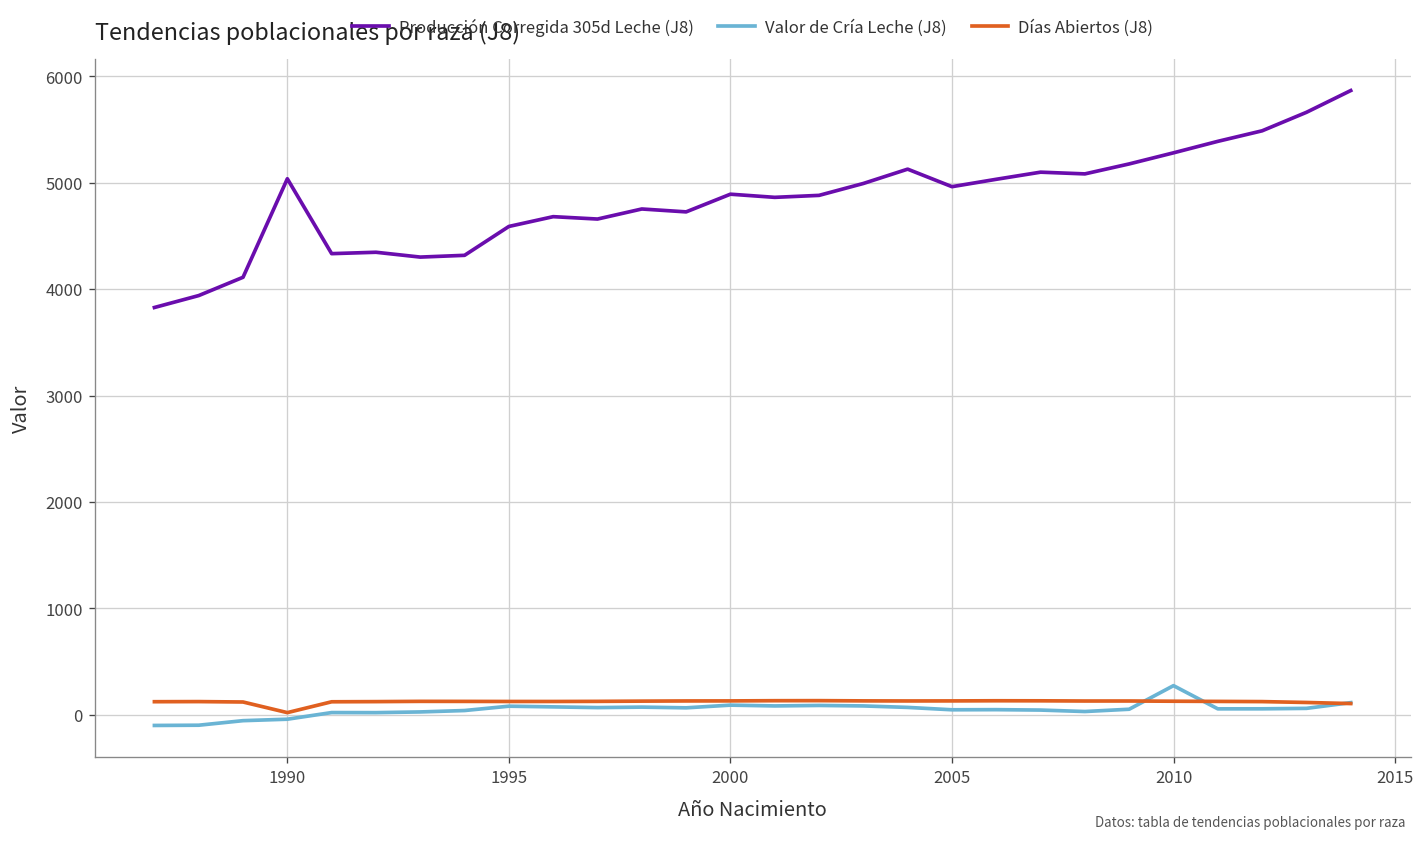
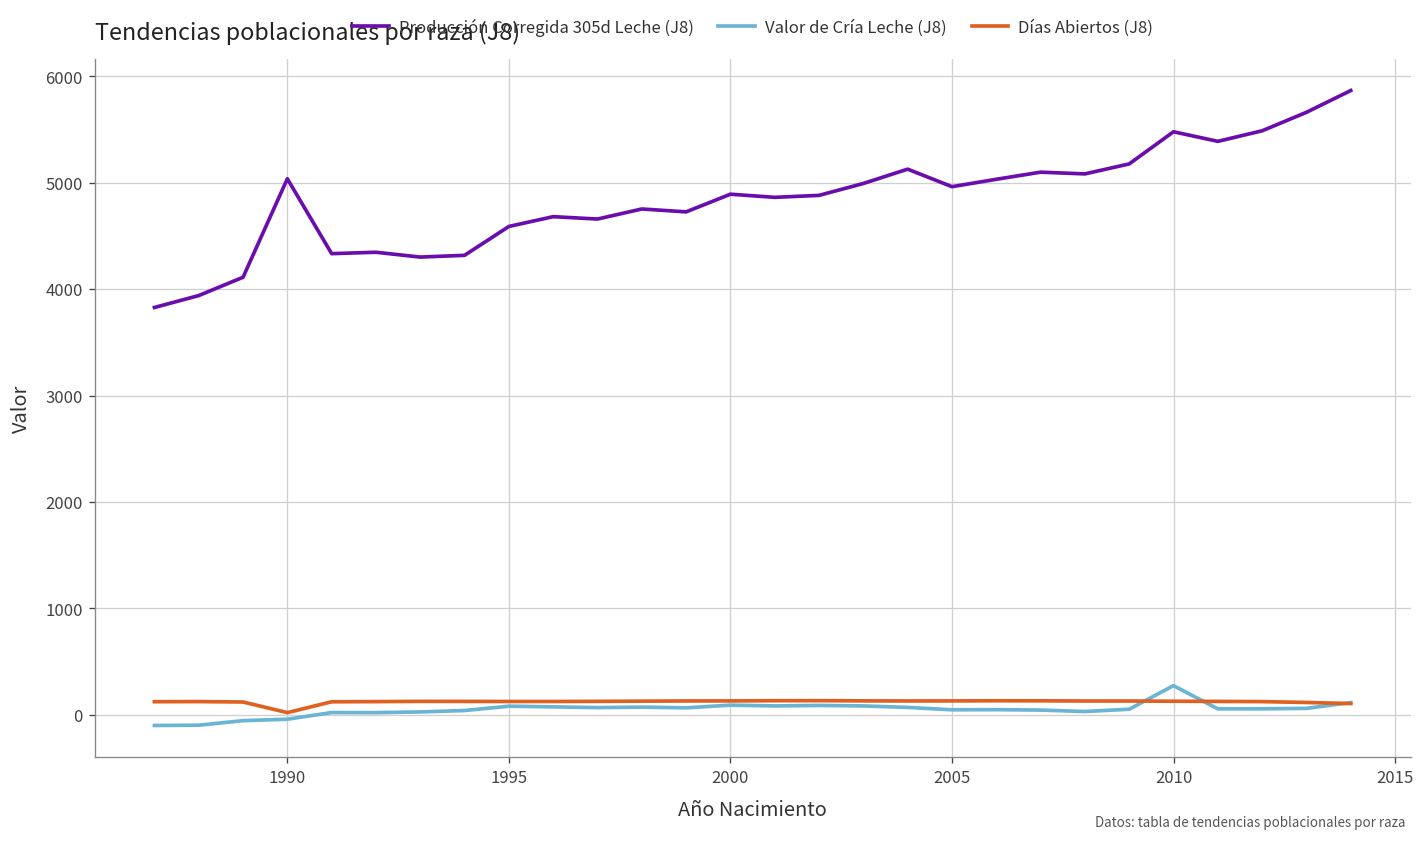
Producción Corregida 305d Leche (J8), 2010: 5300 -> 5500
